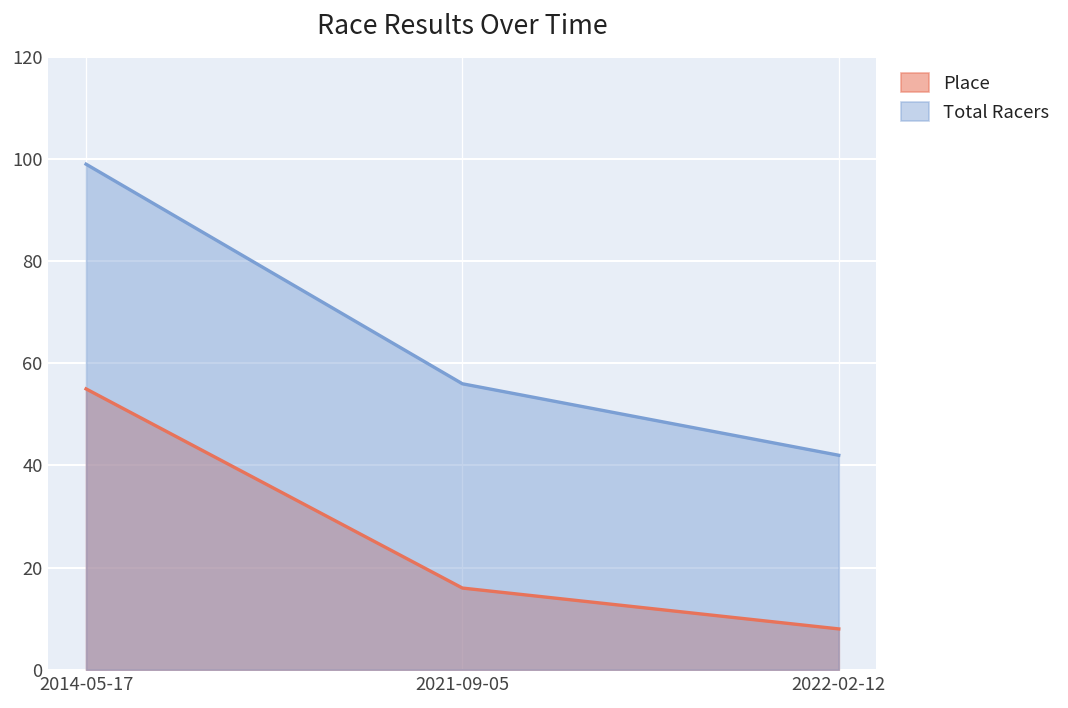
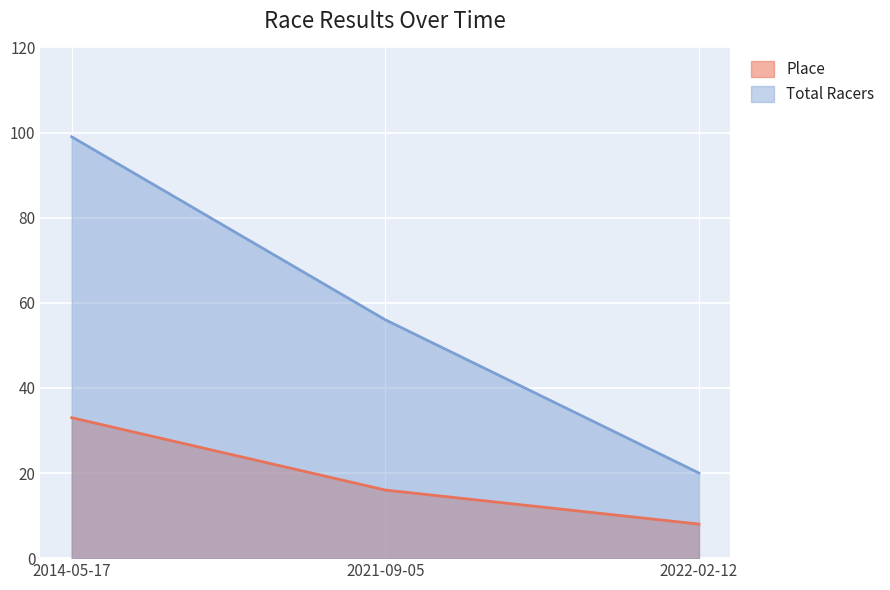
Place, 2014-05-17: 55 -> 33
Total Racers, 2022-02-12: 42 -> 20
